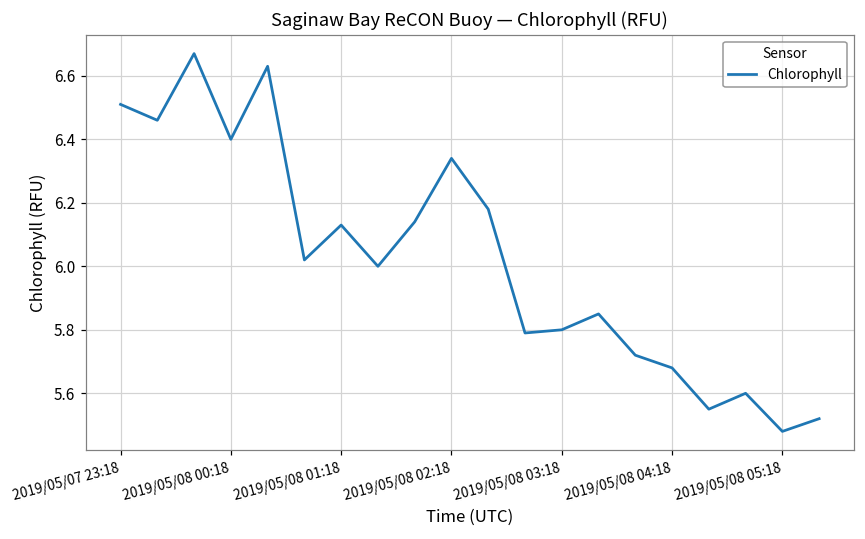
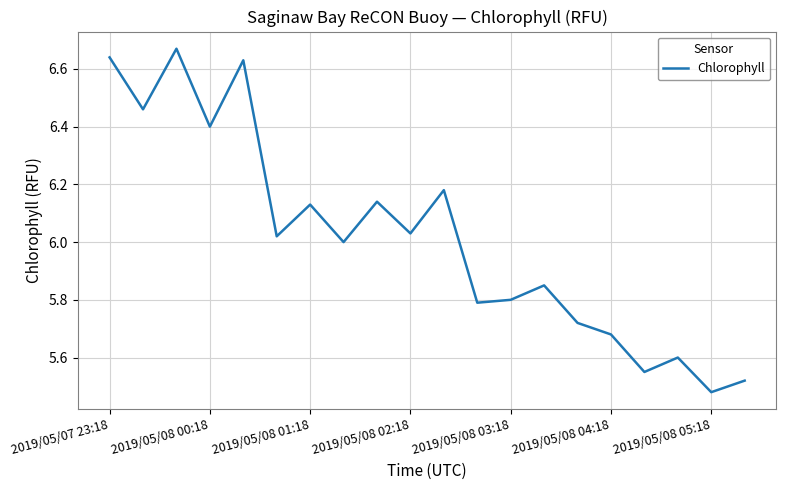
2019/05/07 23:18: 6.51 -> 6.64
2019/05/08 02:18: 6.34 -> 6.03
